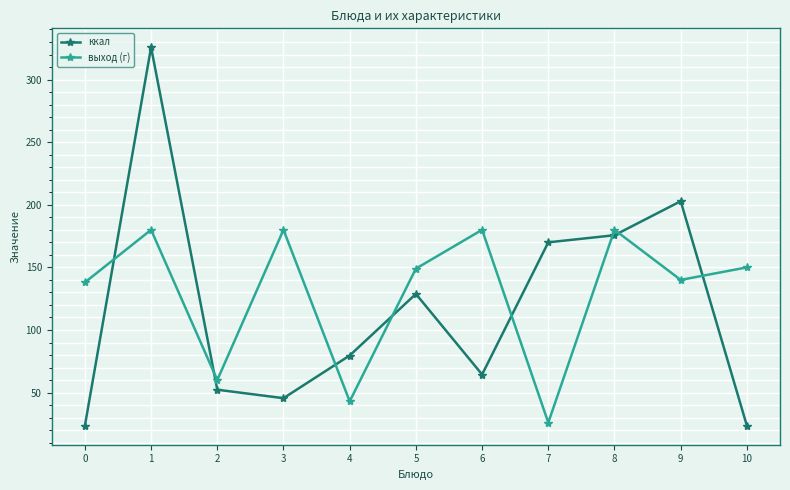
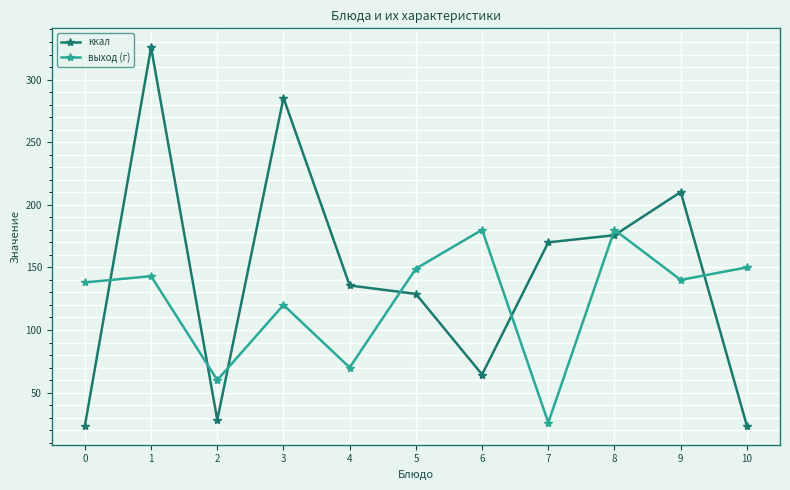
выход (г), 1: 180 -> 143
ккал, 2: 52 -> 28
ккал, 3: 46 -> 285
выход (г), 3: 180 -> 120
ккал, 4: 80 -> 136
выход (г), 4: 43 -> 70
ккал, 9: 203 -> 210
